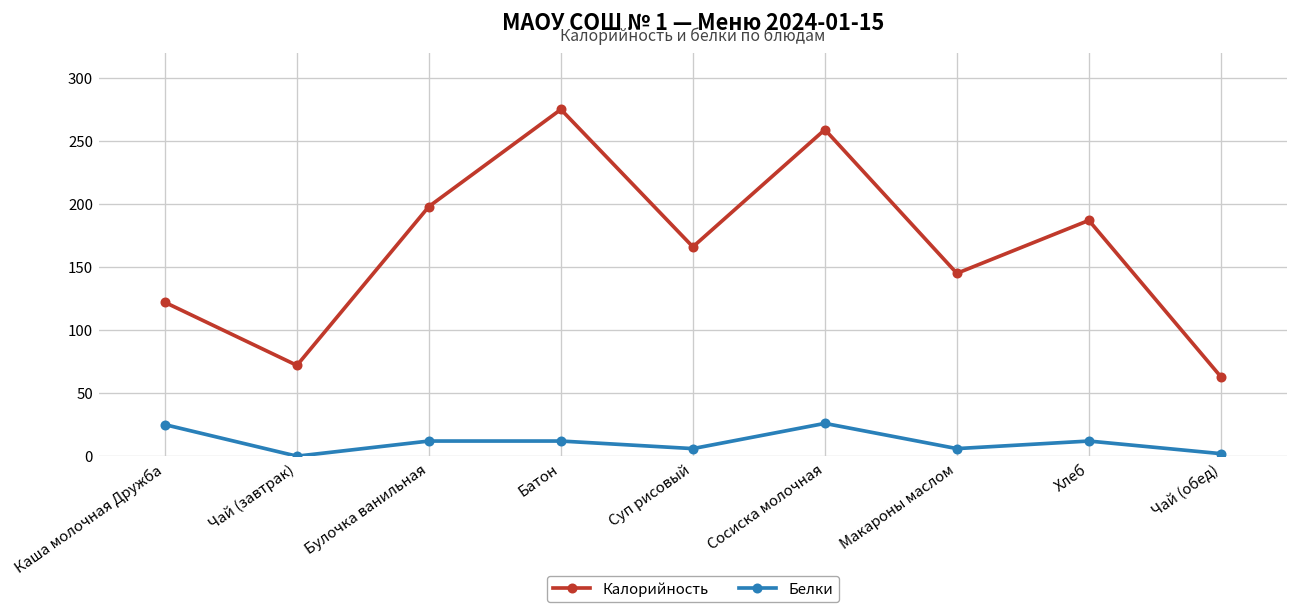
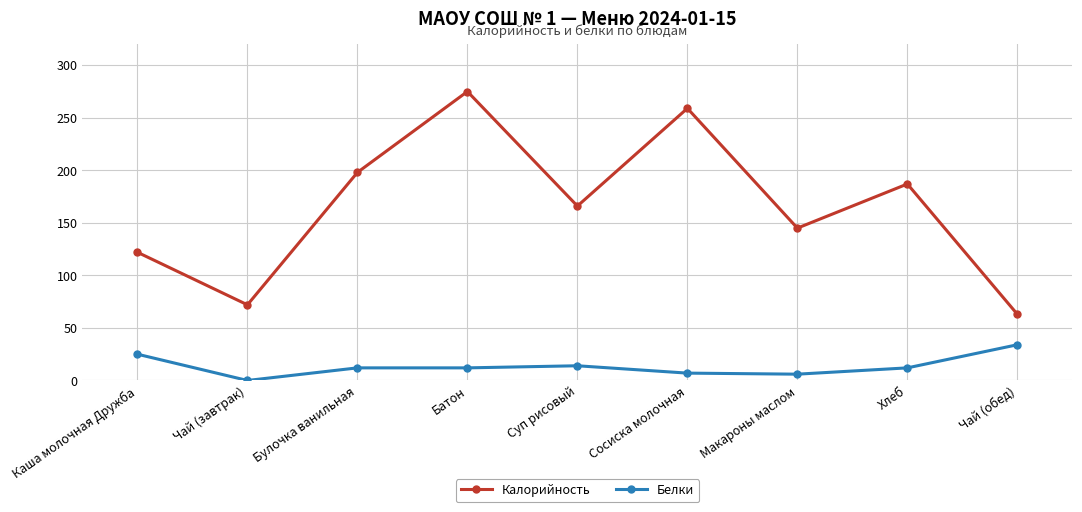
Белки, Суп рисовый: 6 -> 14
Белки, Сосиска молочная: 26 -> 7
Белки, Чай (обед): 2 -> 34
